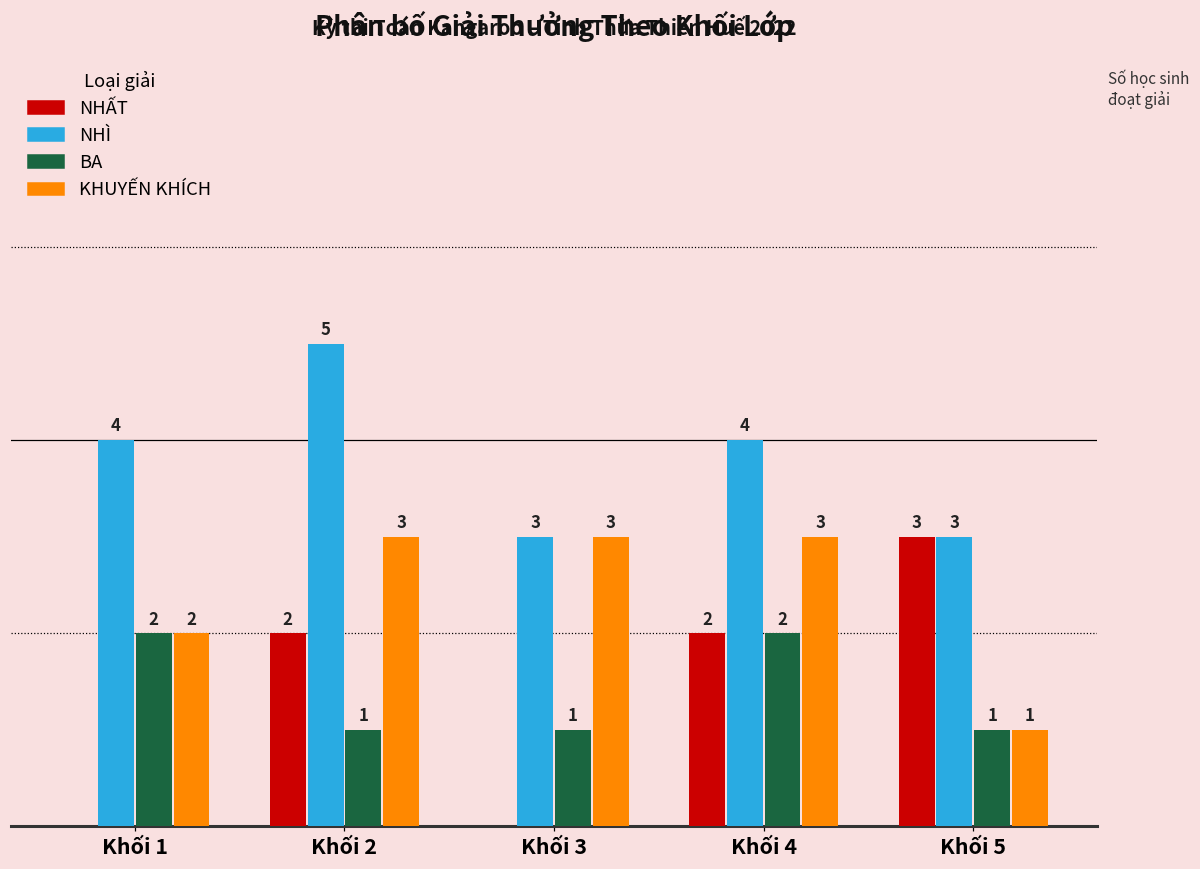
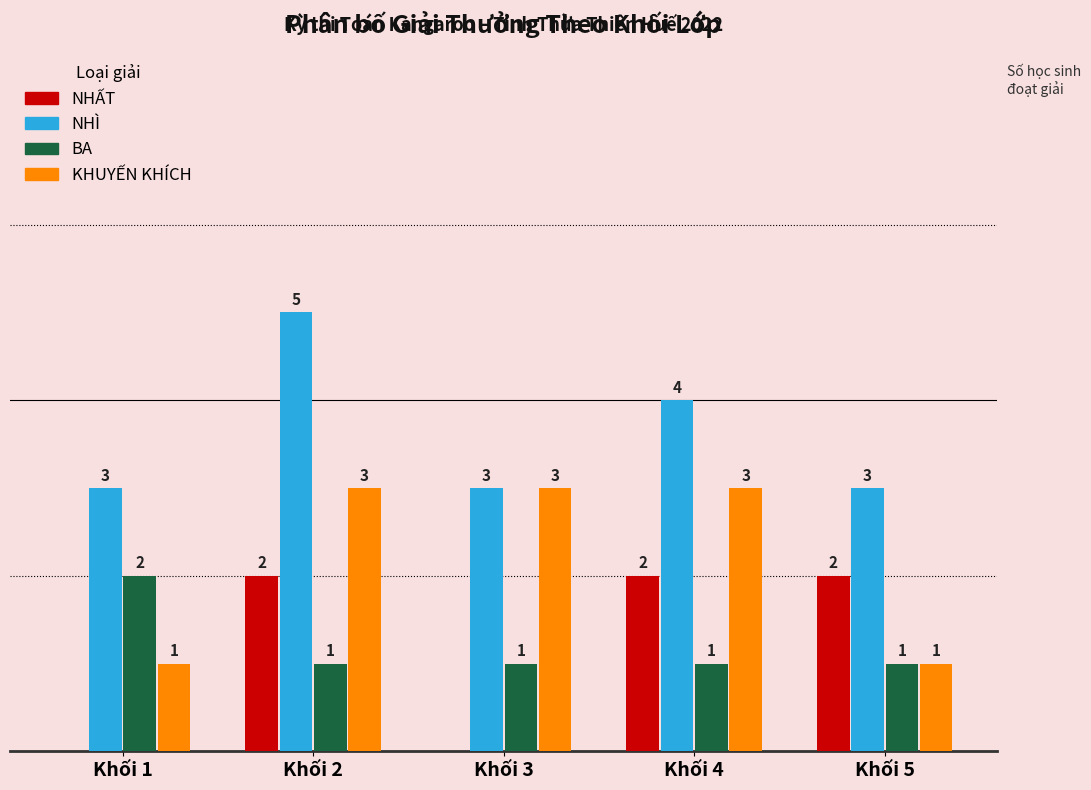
NHÌ, Khối 1: 4 -> 3
KHUYẾN KHÍCH, Khối 1: 2 -> 1
BA, Khối 4: 2 -> 1
NHẤT, Khối 5: 3 -> 2
